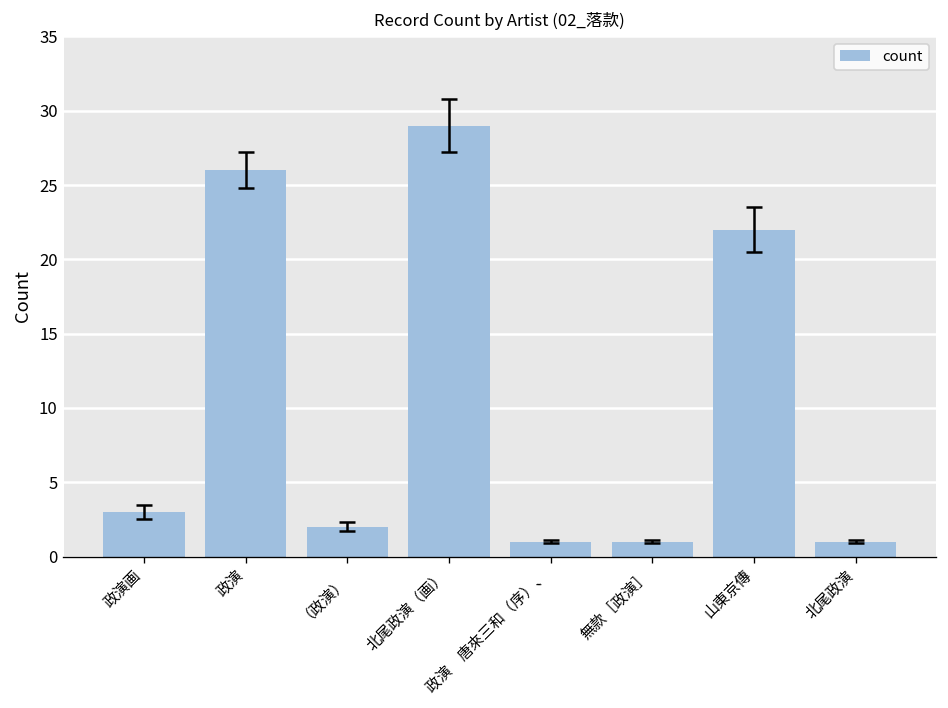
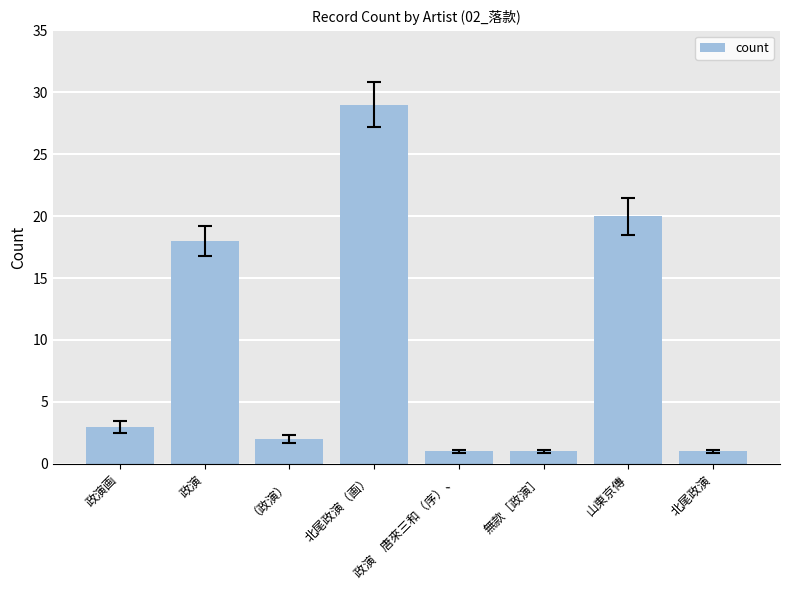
count, 政演: 26 -> 18
count, 山東京傳: 22 -> 20
